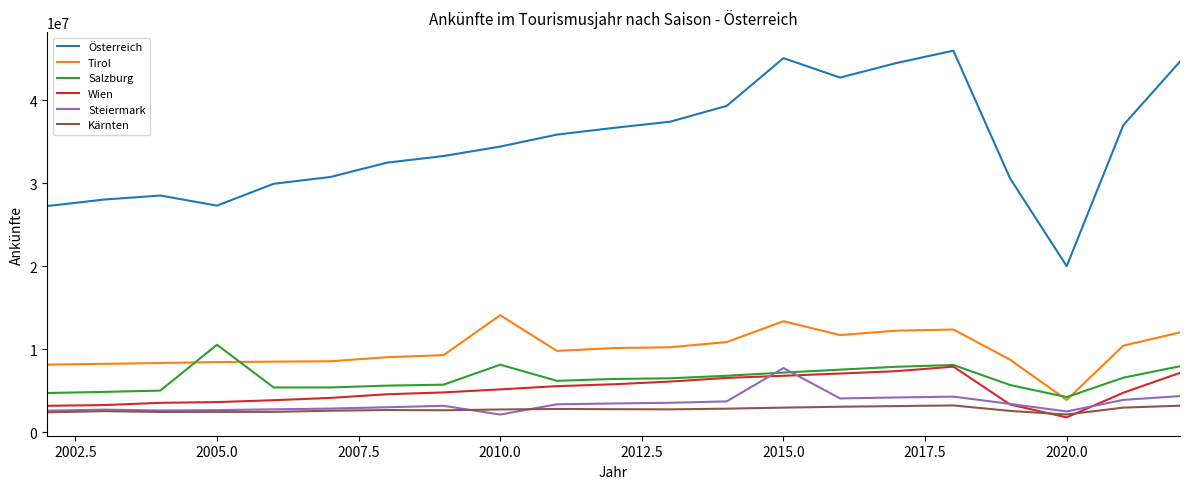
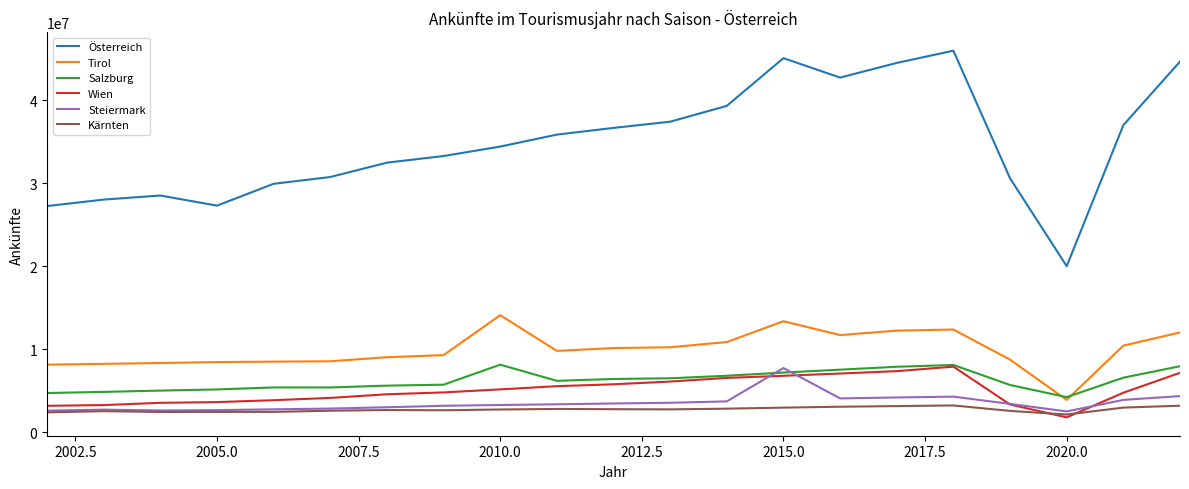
Salzburg, 2005.0: 11000000 -> 5000000
Steiermark, 2010.0: 2000000 -> 3000000
